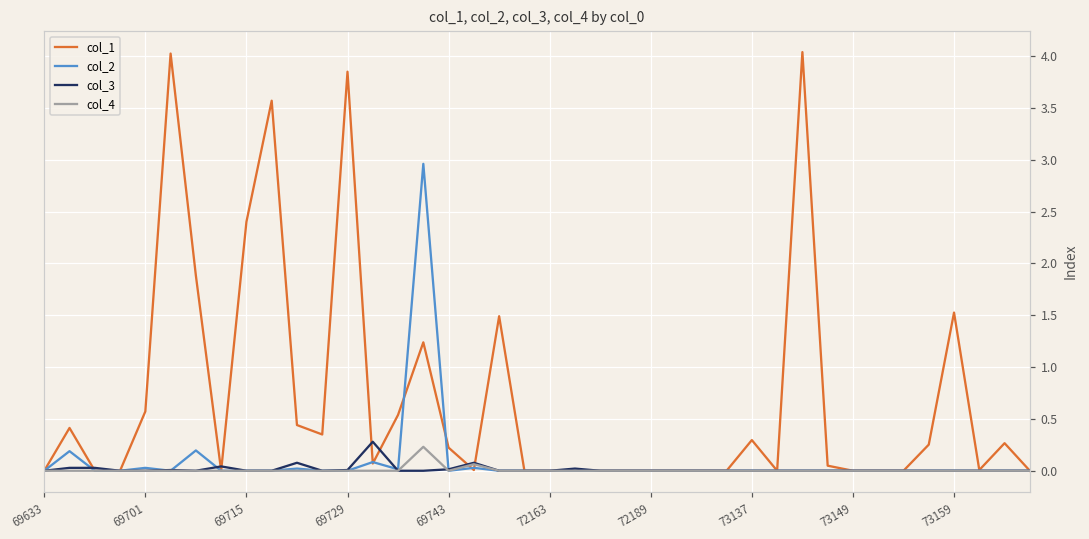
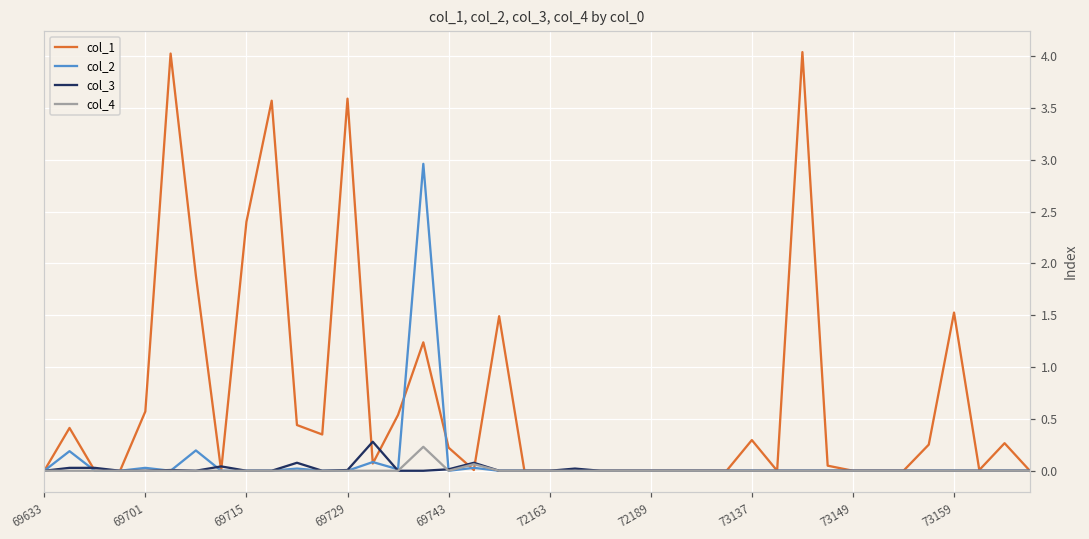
col_1, 69729: 3.9 -> 3.6
